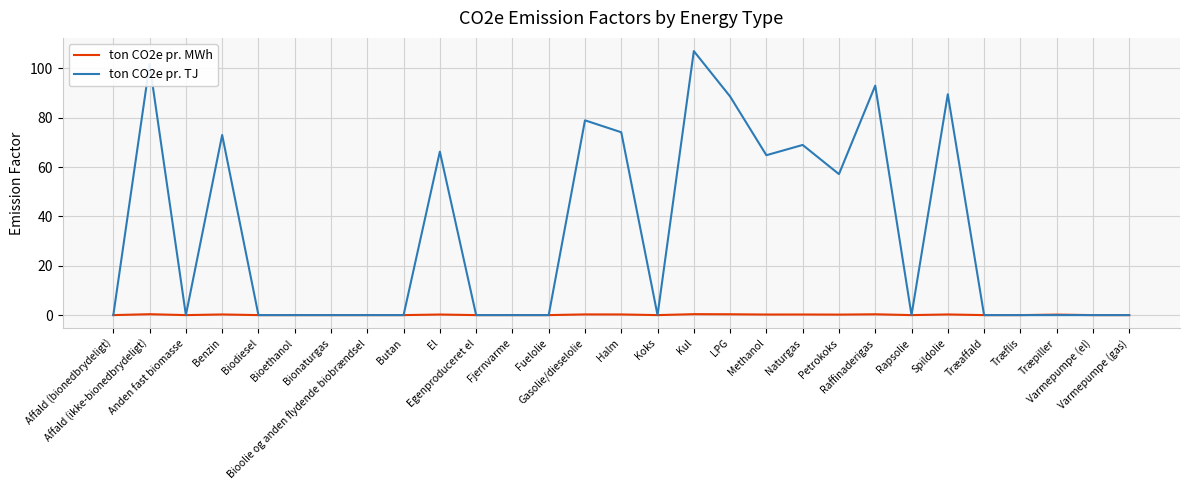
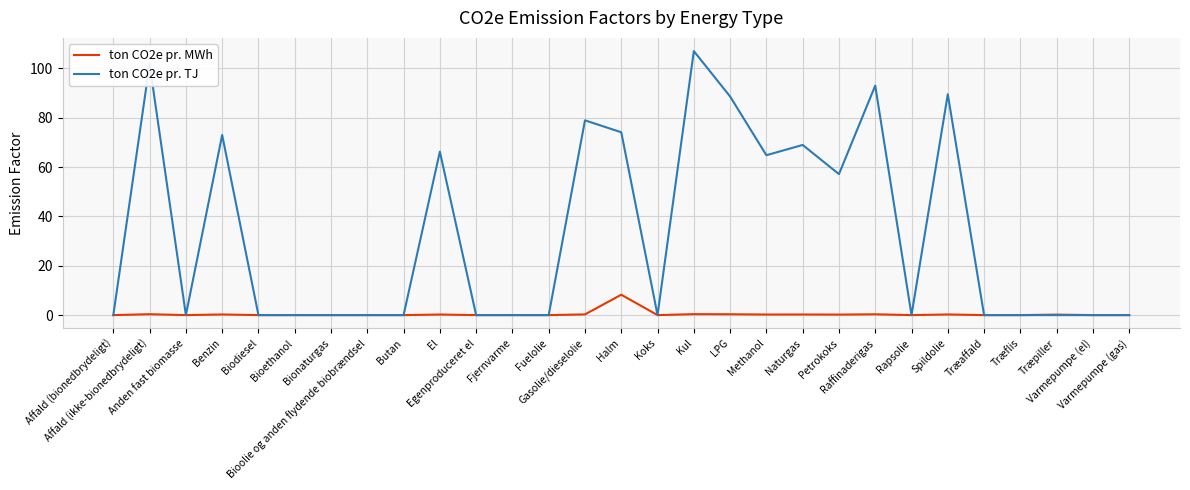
ton CO2e pr. MWh, Halm: 0 -> 8
